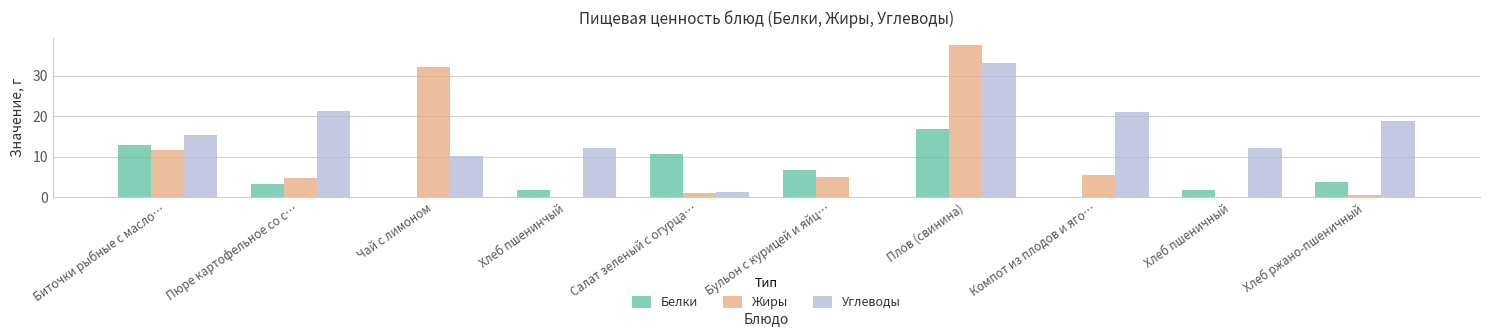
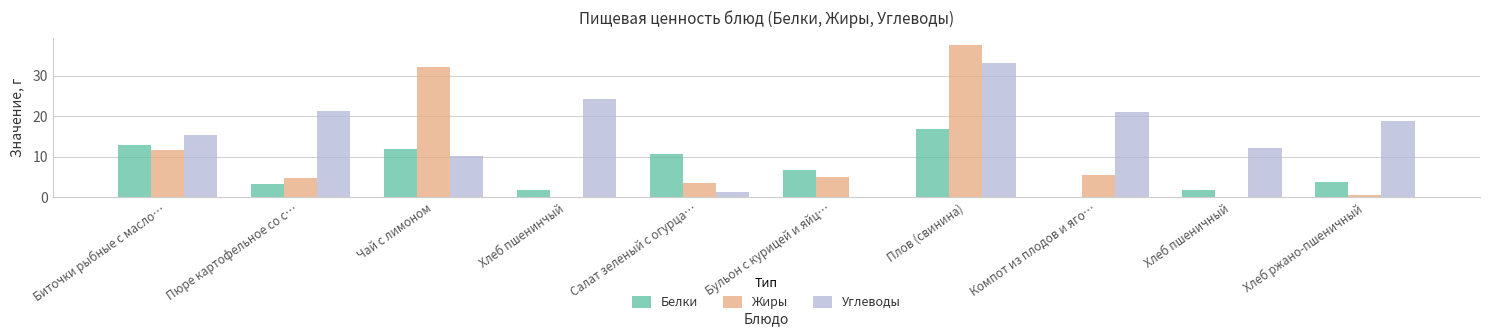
Белки, Чай с лимоном: 0 -> 12
Углеводы, Хлеб пшенинчый: 12 -> 24
Жиры, Салат зеленый с огурца…: 1 -> 4
